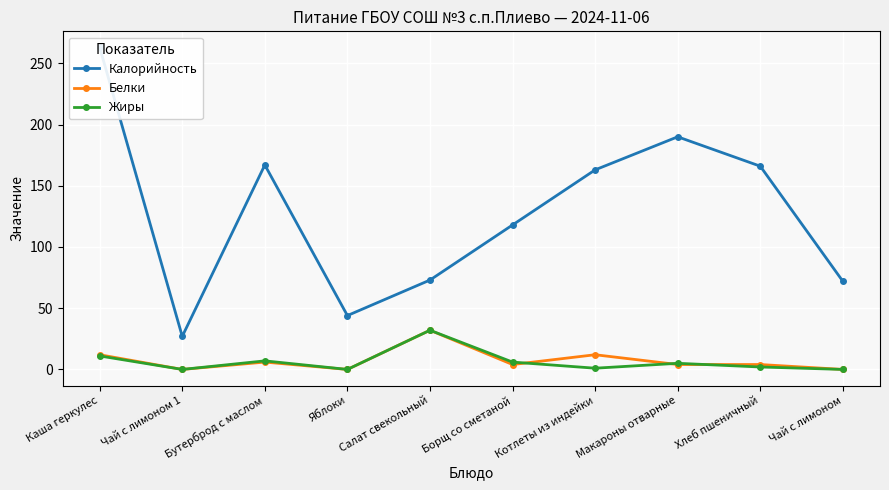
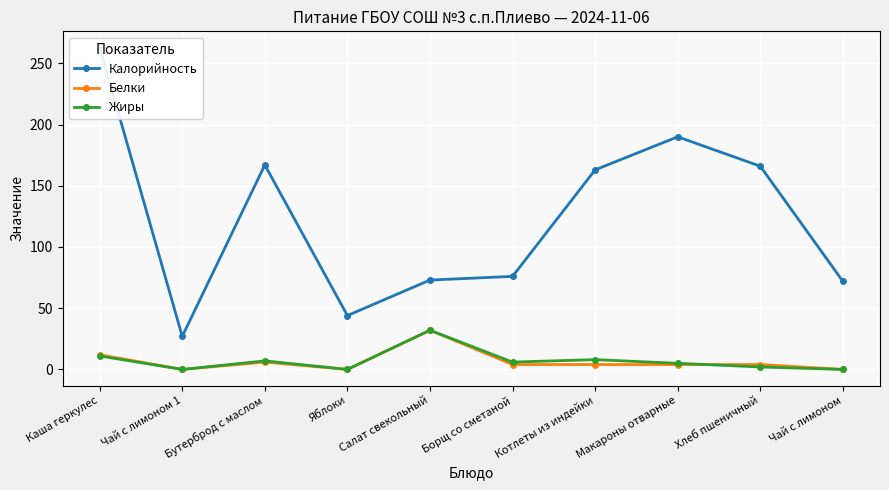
Калорийность, Борщ со сметаной: 118 -> 76
Белки, Котлеты из индейки: 12 -> 4
Жиры, Котлеты из индейки: 1 -> 8
